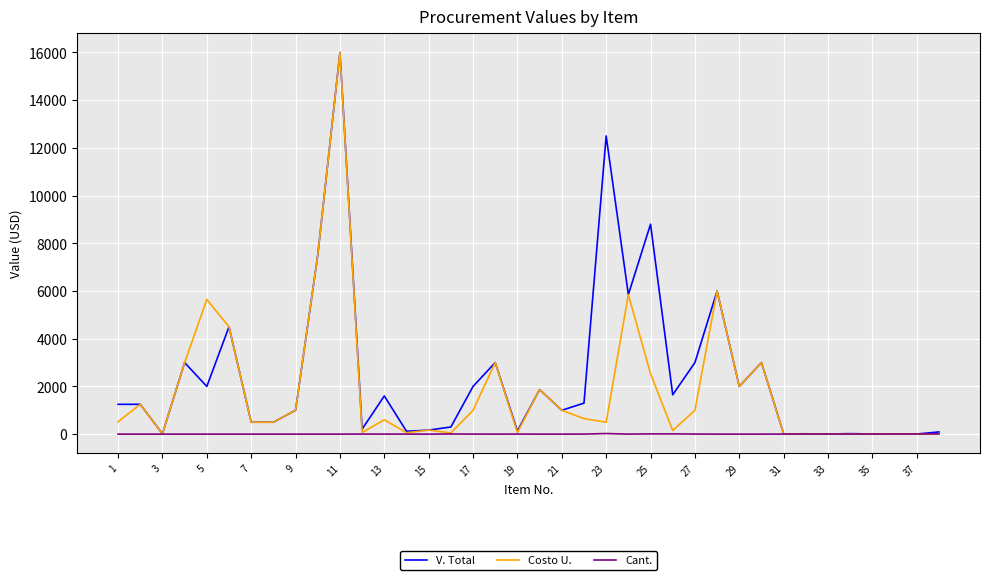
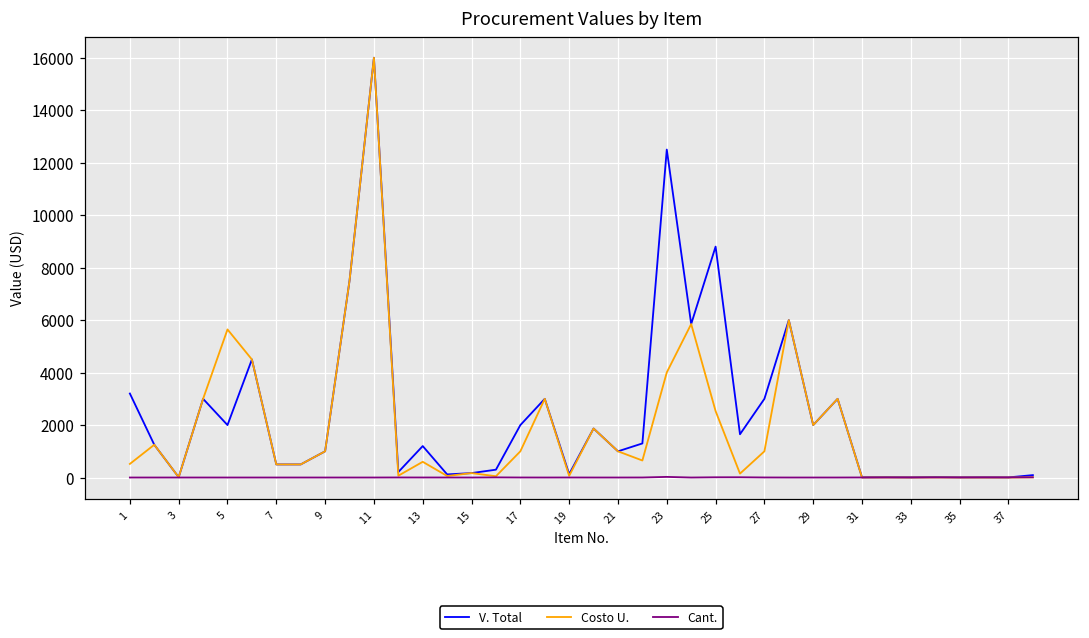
V. Total, 1: 1300 -> 3200
V. Total, 13: 1600 -> 1200
Costo U., 23: 500 -> 4000
